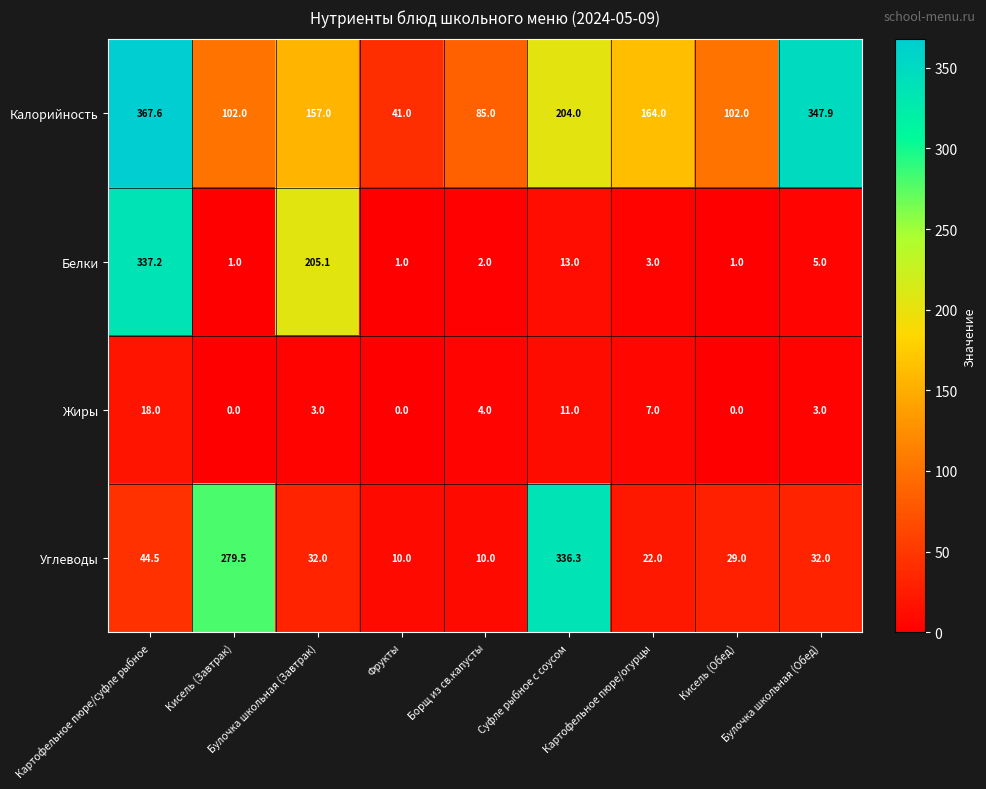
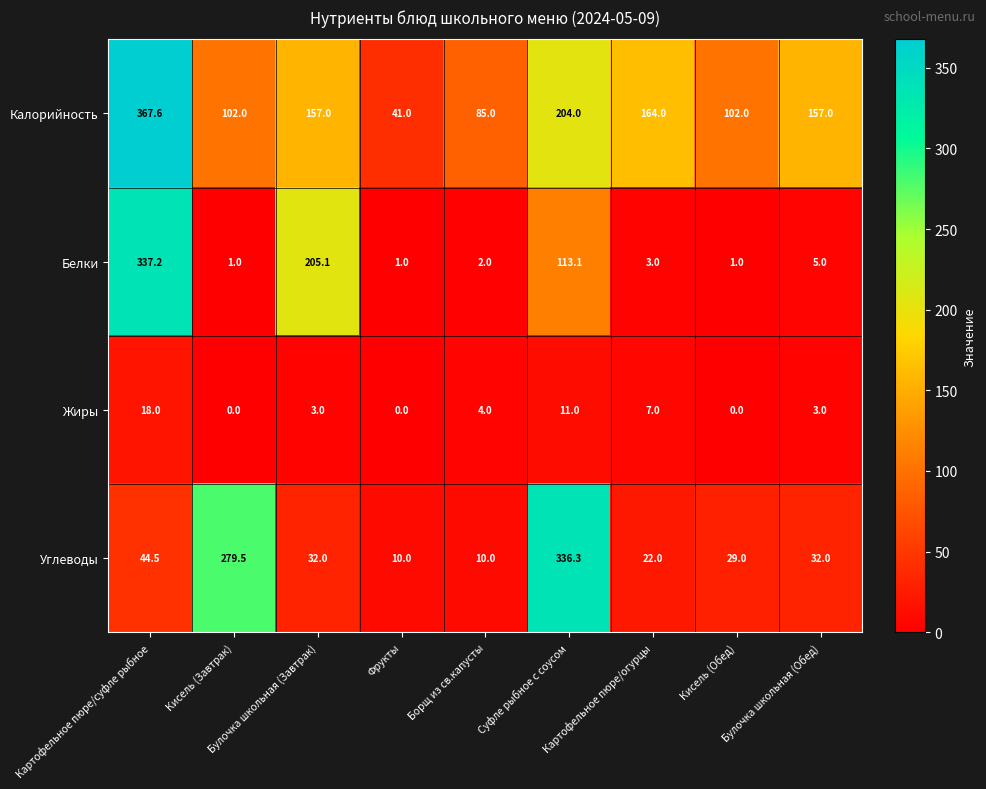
Калорийность, Булочка школьная (Обед): 347.9 -> 157.0
Белки, Суфле рыбное с соусом: 13.0 -> 113.1
